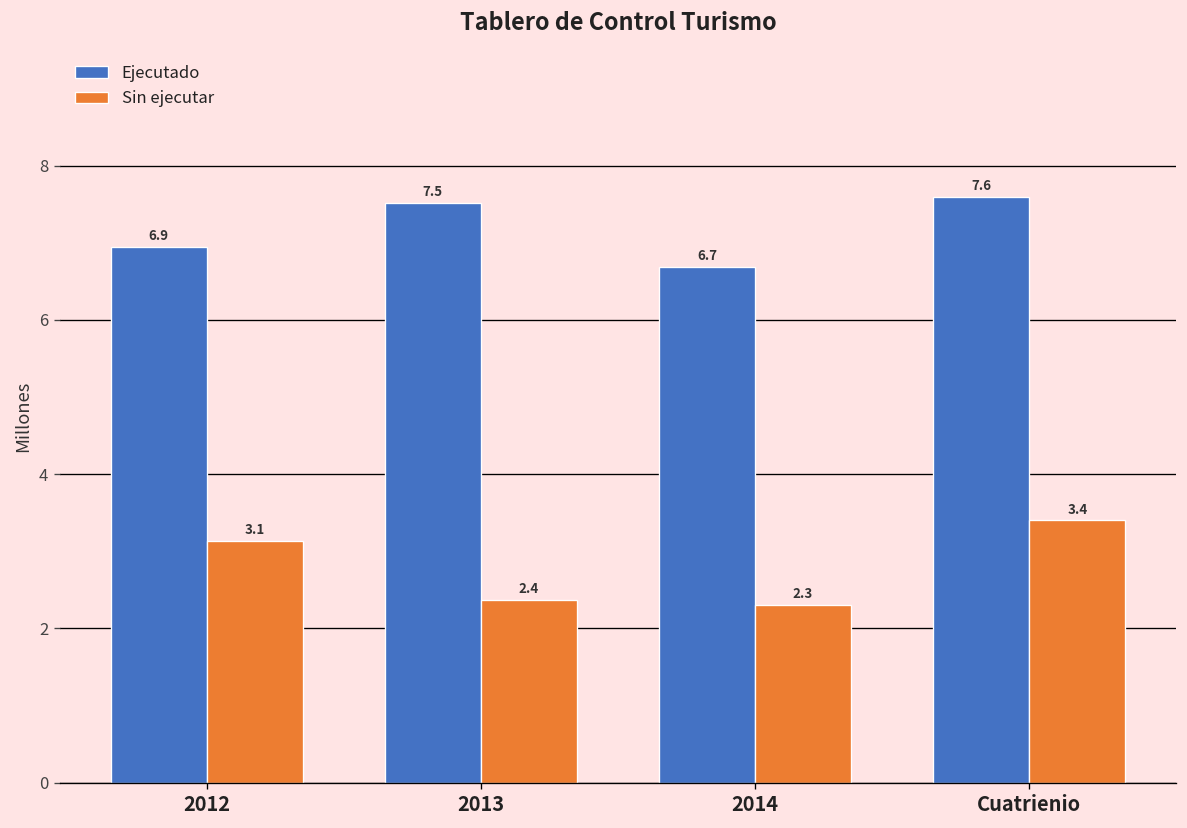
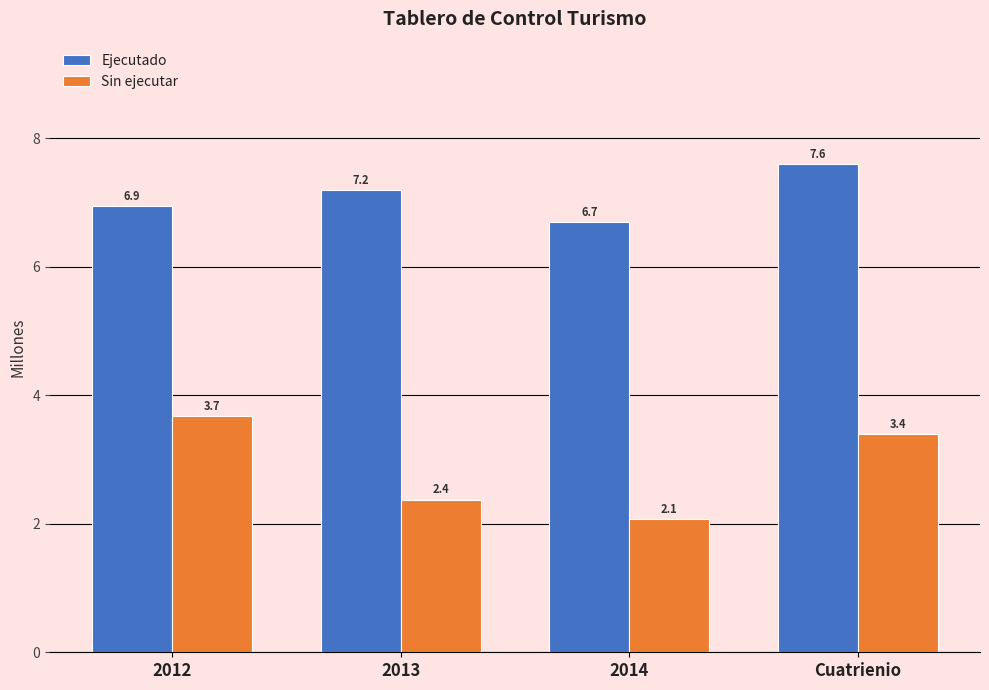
Sin ejecutar, 2012: 3.1 -> 3.7
Ejecutado, 2013: 7.5 -> 7.2
Sin ejecutar, 2014: 2.3 -> 2.1
